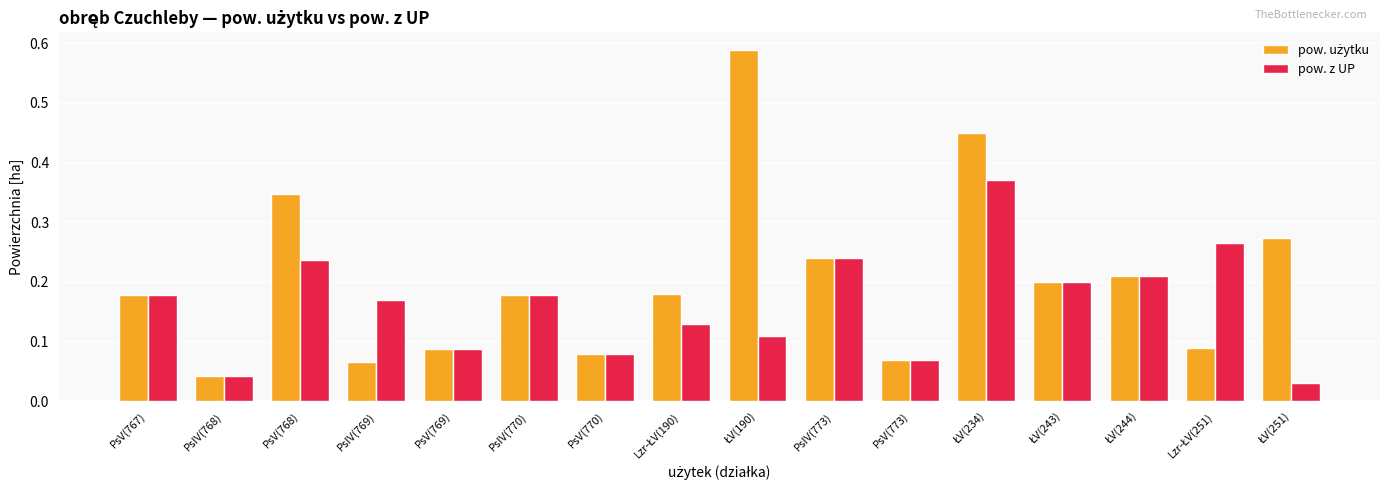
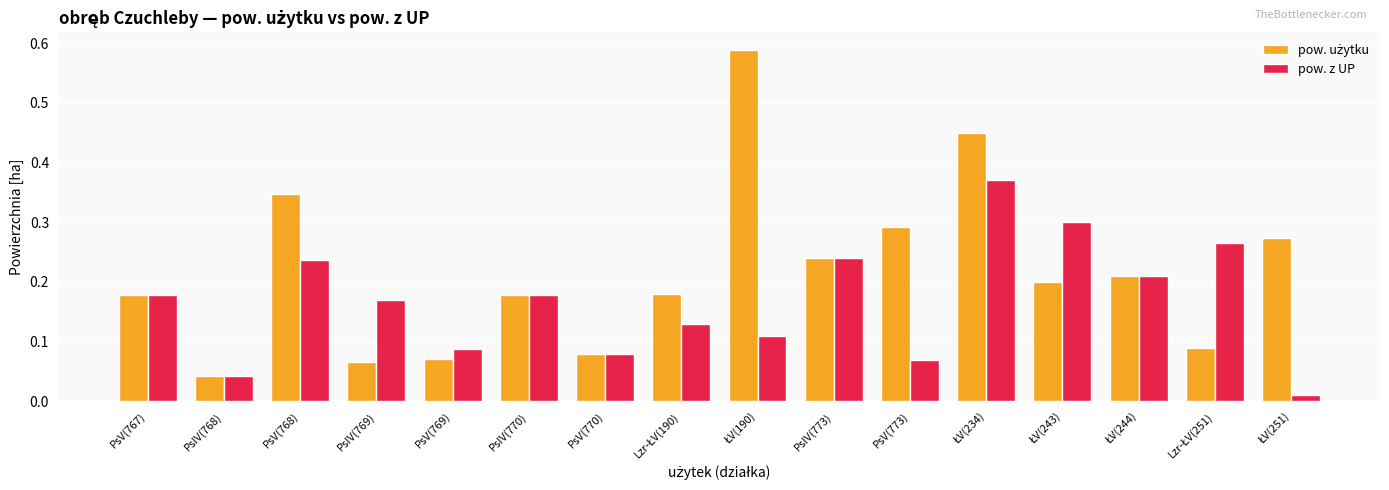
pow. użytku, PsV(769): 0.09 -> 0.07
pow. użytku, PsV(773): 0.07 -> 0.29
pow. z UP, ŁV(243): 0.2 -> 0.3
pow. z UP, ŁV(251): 0.03 -> 0.01
